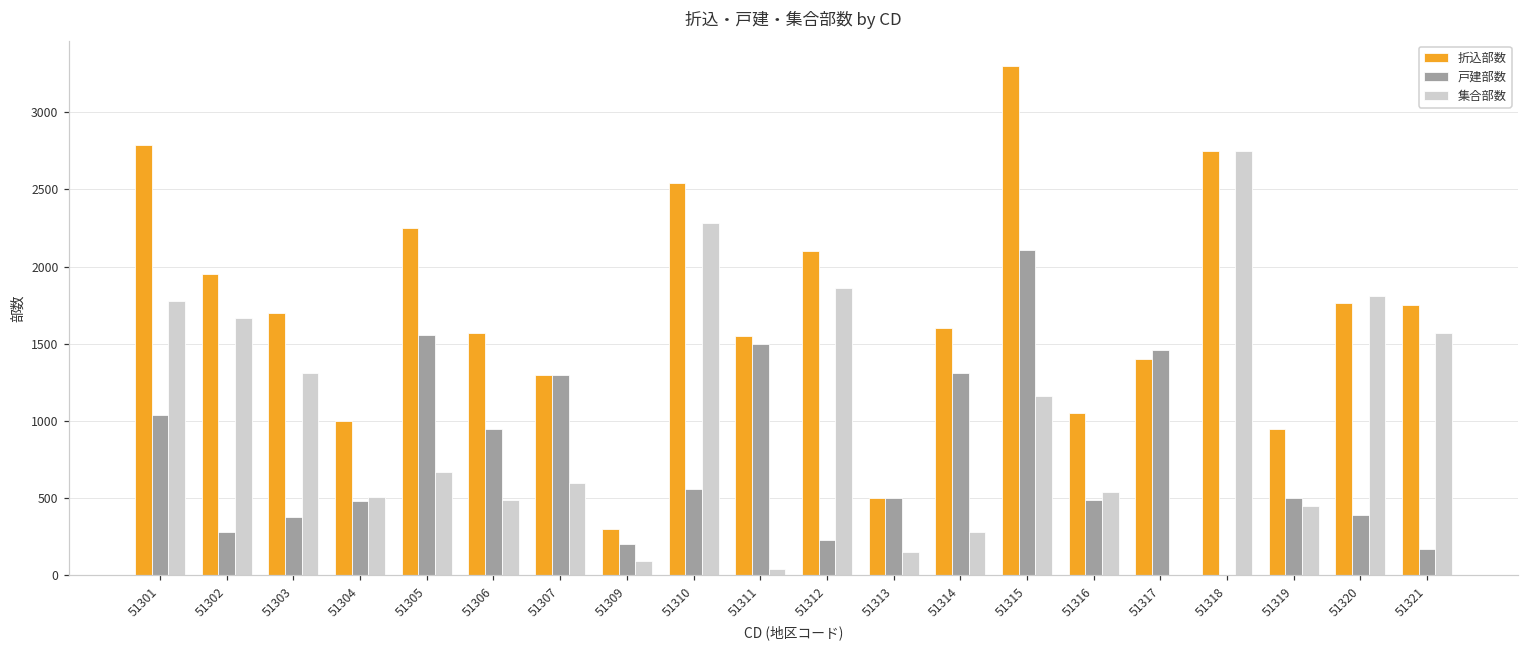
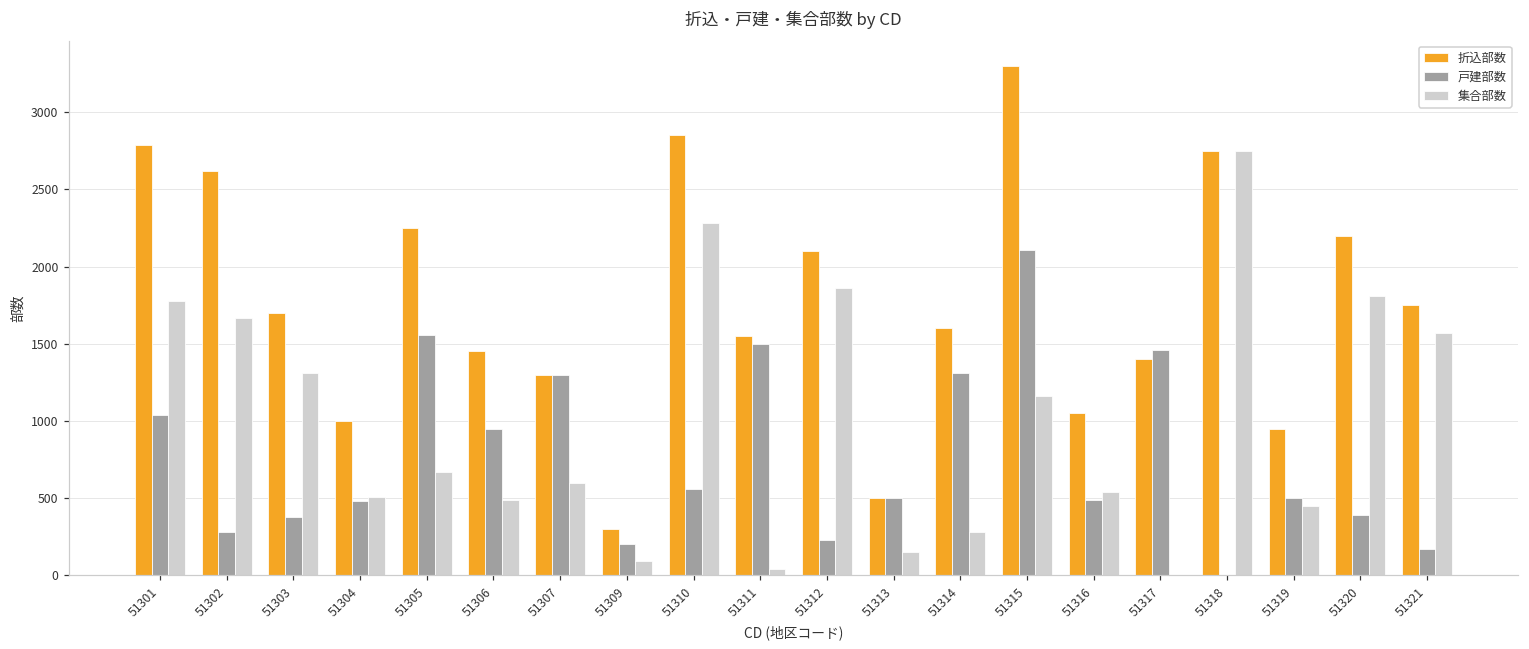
折込部数, 51302: 1950 -> 2620
折込部数, 51306: 1570 -> 1450
折込部数, 51310: 2540 -> 2850
折込部数, 51320: 1770 -> 2200
